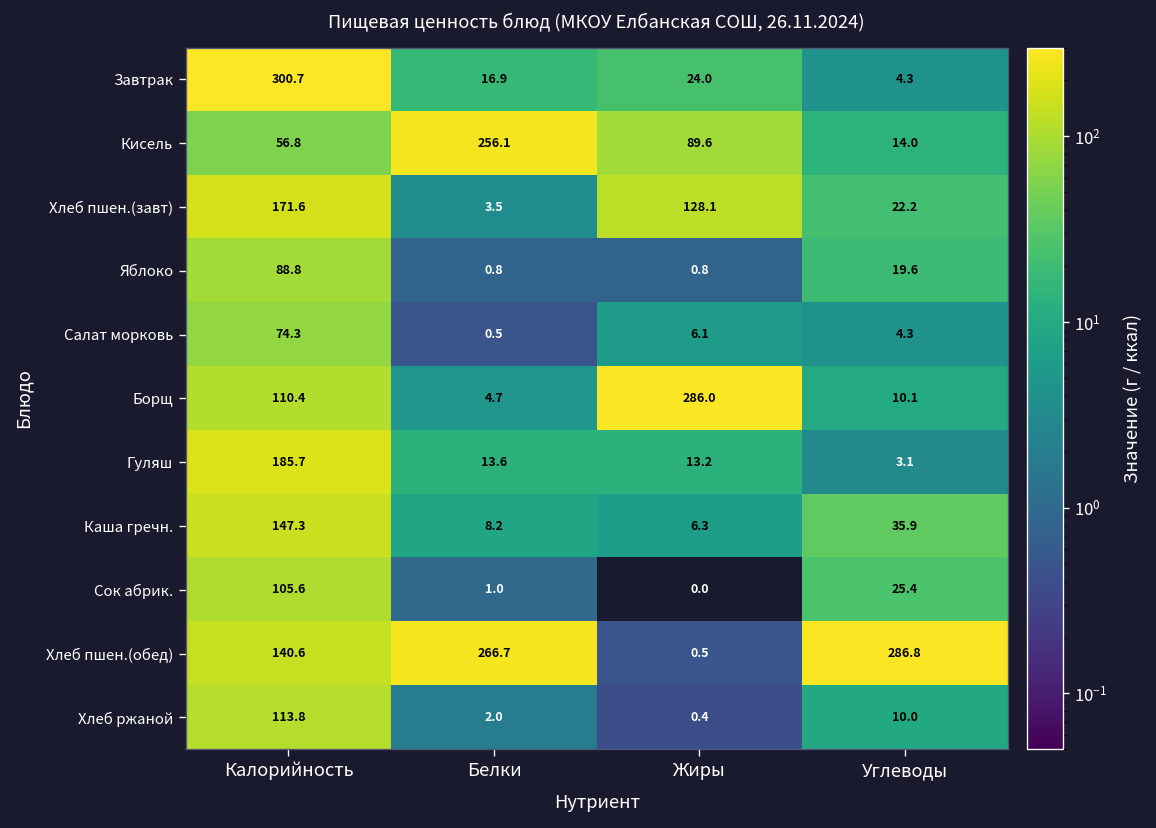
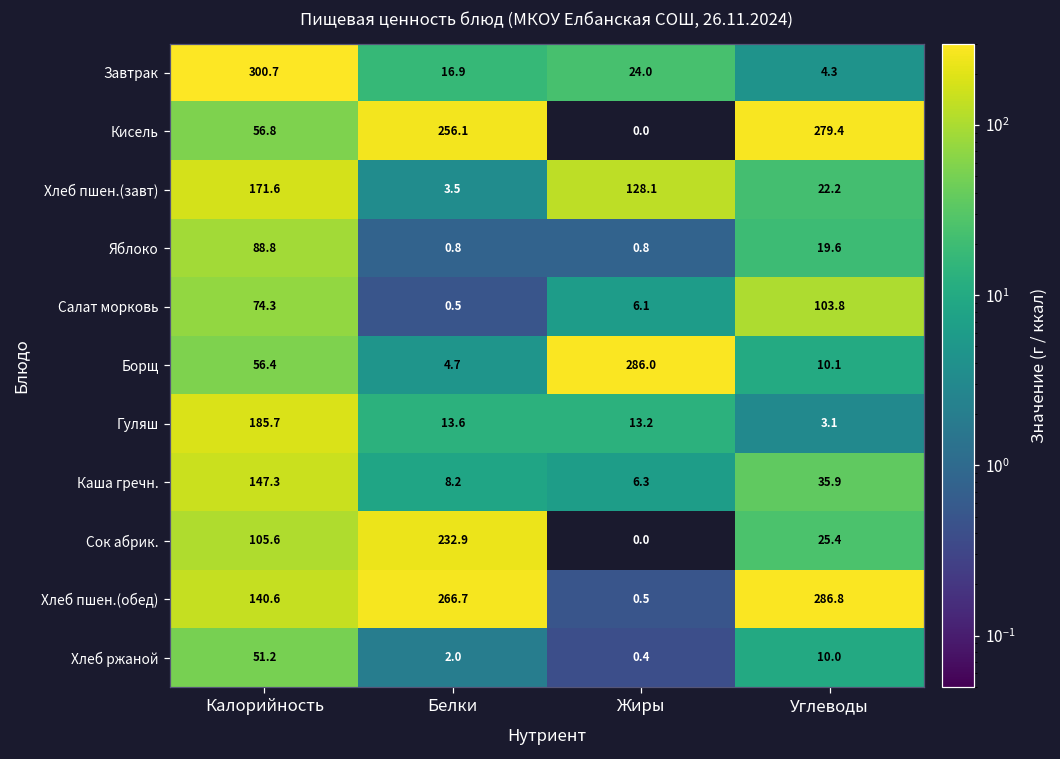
Кисель, Жиры: 89.6 -> 0.0
Кисель, Углеводы: 14.0 -> 279.4
Салат морковь, Углеводы: 4.3 -> 103.8
Борщ, Калорийность: 110.4 -> 56.4
Сок абрик., Белки: 1.0 -> 232.9
Хлеб ржаной, Калорийность: 113.8 -> 51.2
